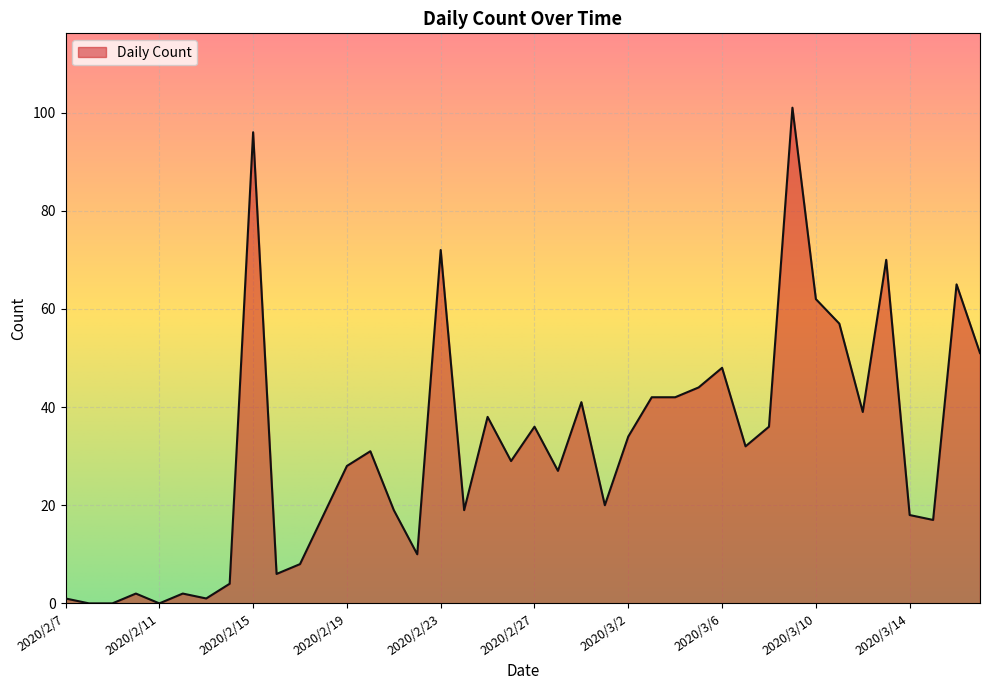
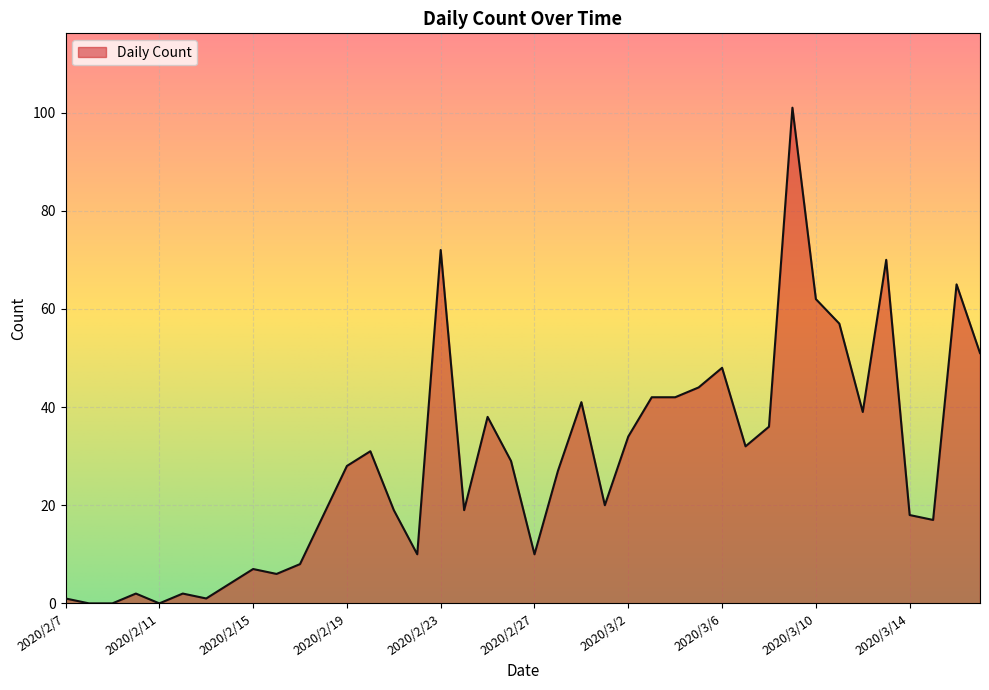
2020/2/15: 96 -> 7
2020/2/27: 36 -> 10
